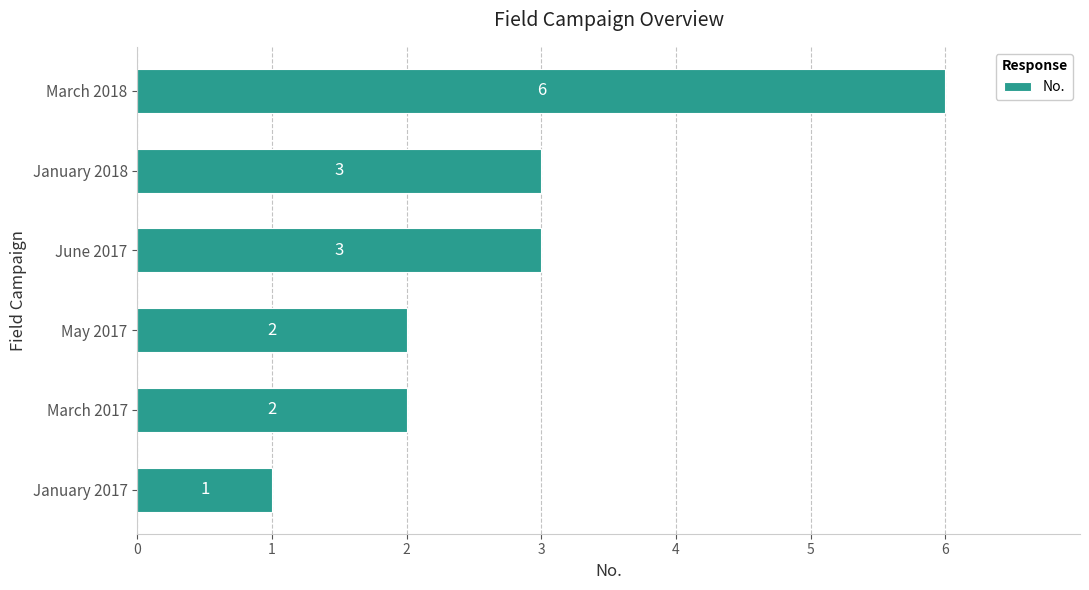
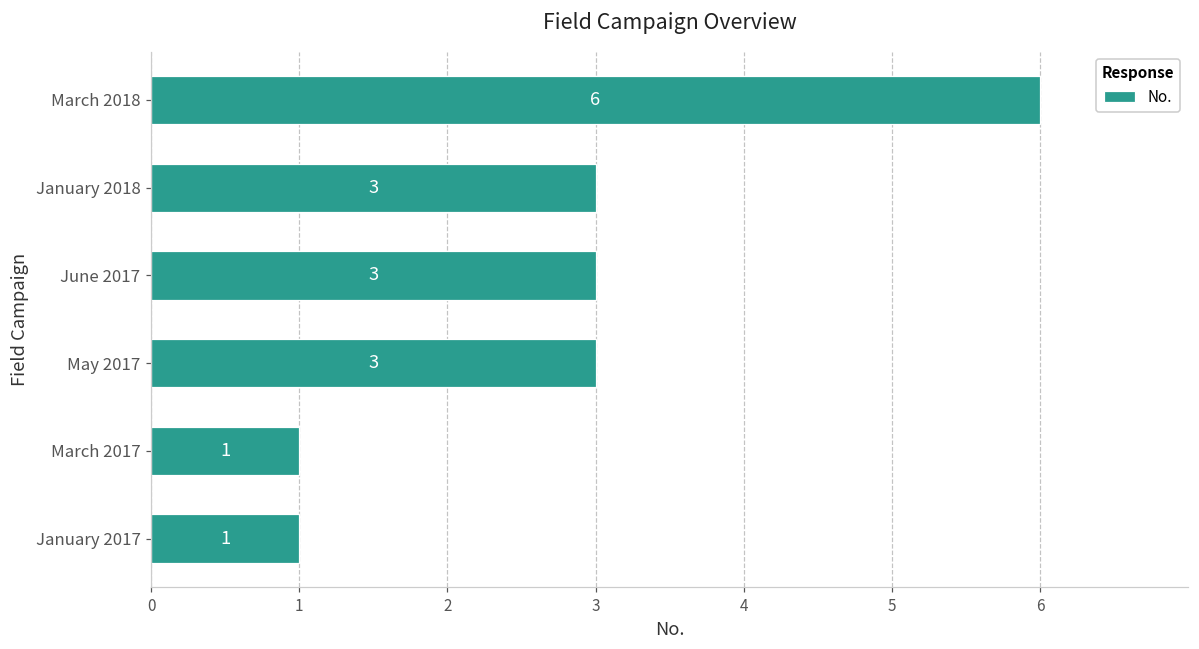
May 2017: 2 -> 3
March 2017: 2 -> 1
